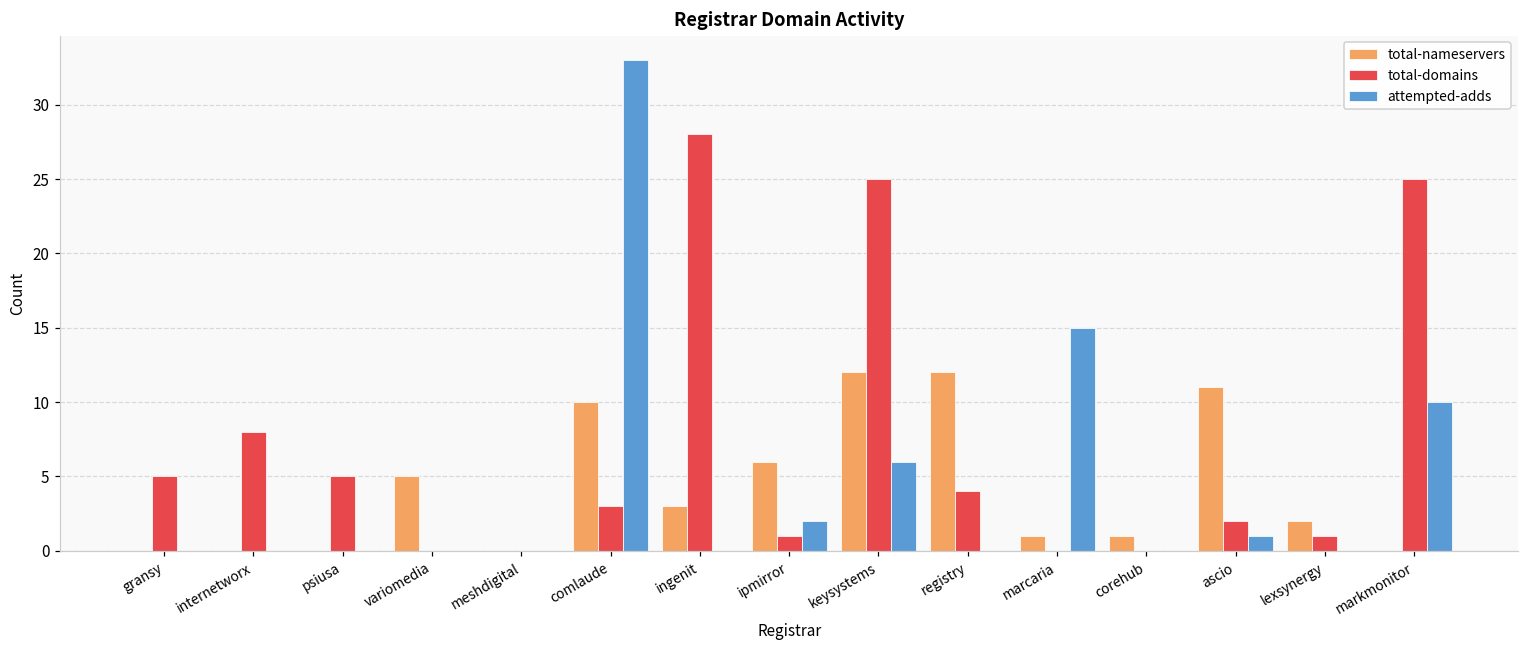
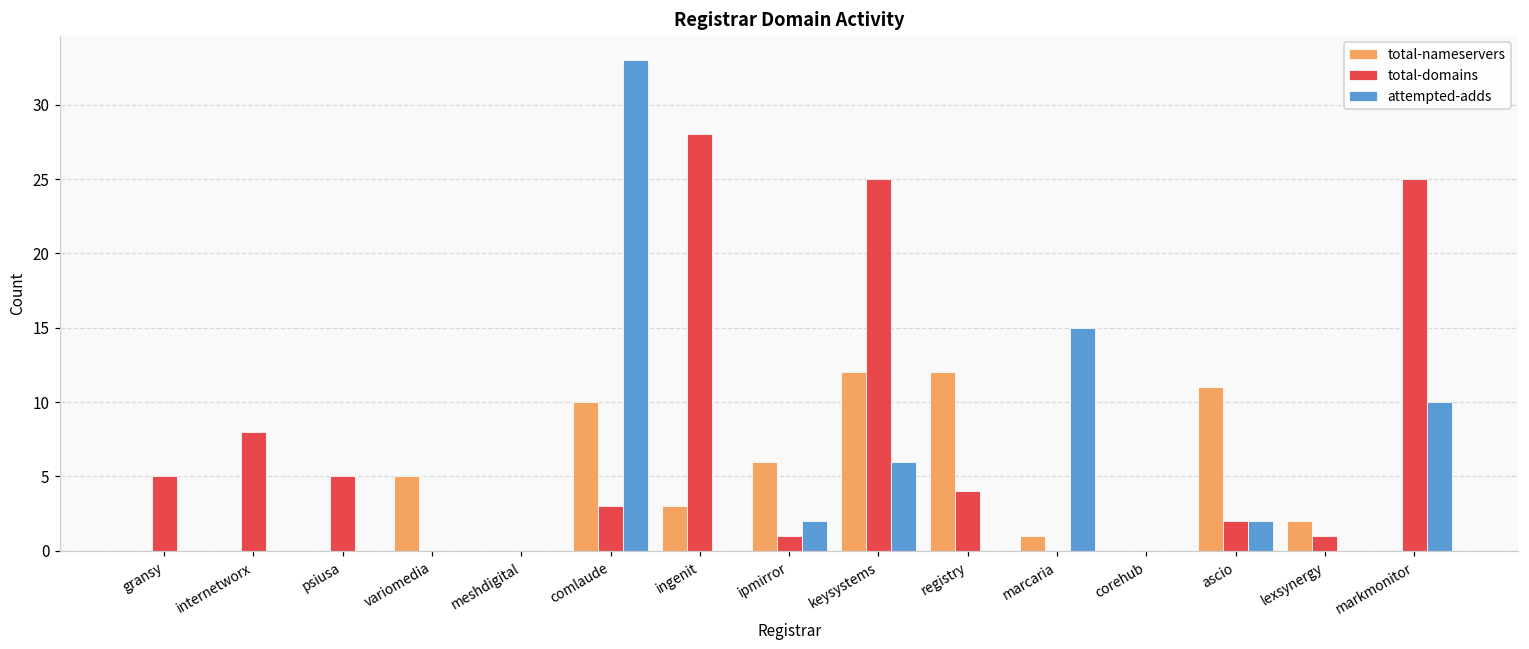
total-nameservers, corehub: 1 -> 0
attempted-adds, ascio: 1 -> 2
